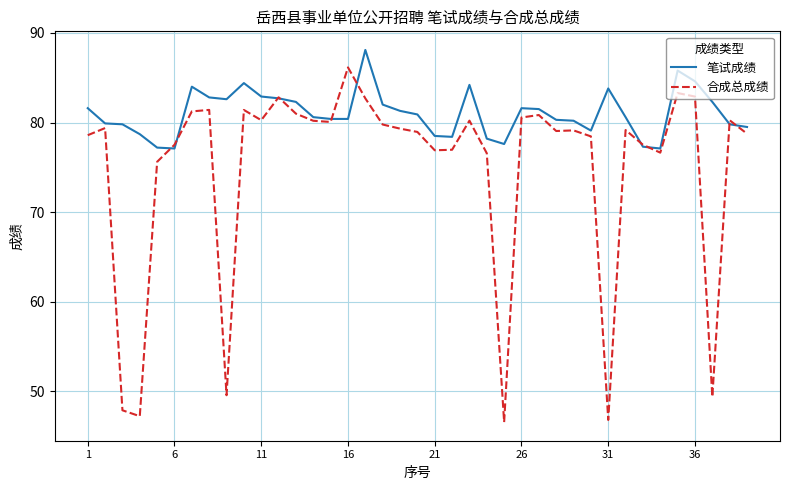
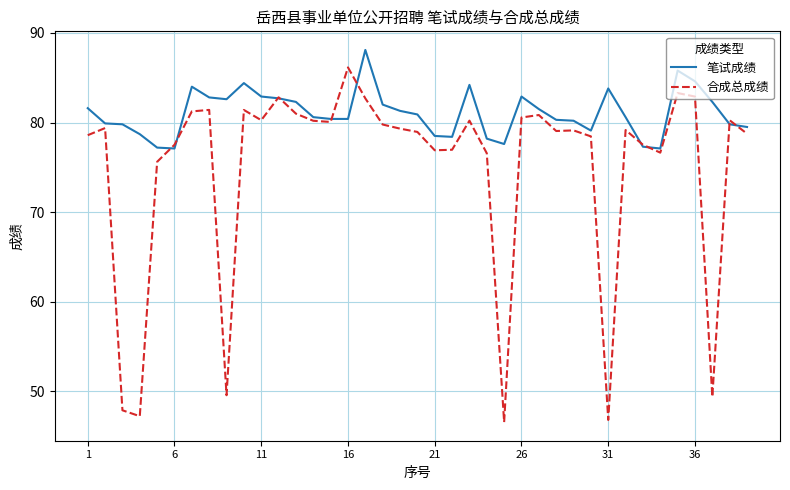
笔试成绩, 26: 82 -> 83
